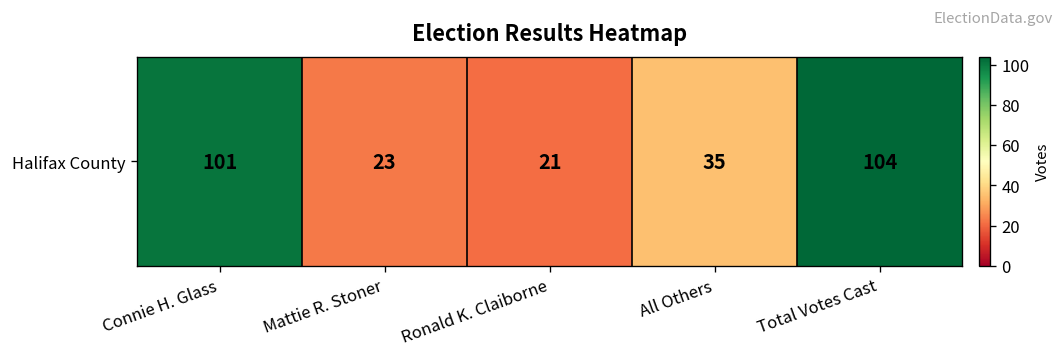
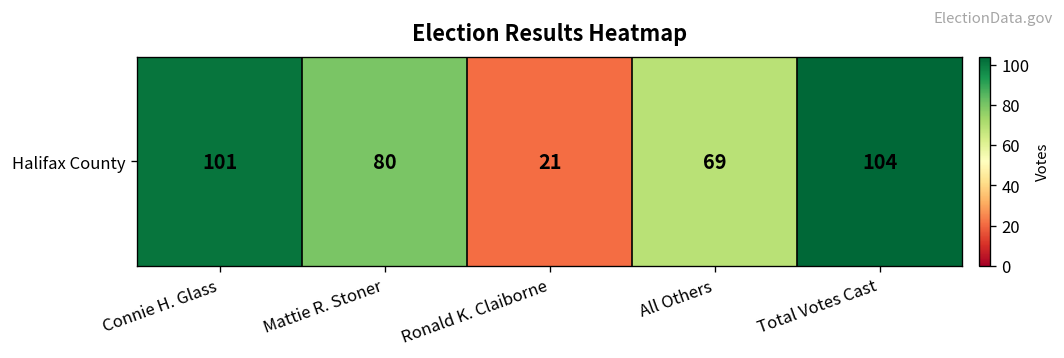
Halifax County, Mattie R. Stoner: 23 -> 80
Halifax County, All Others: 35 -> 69
